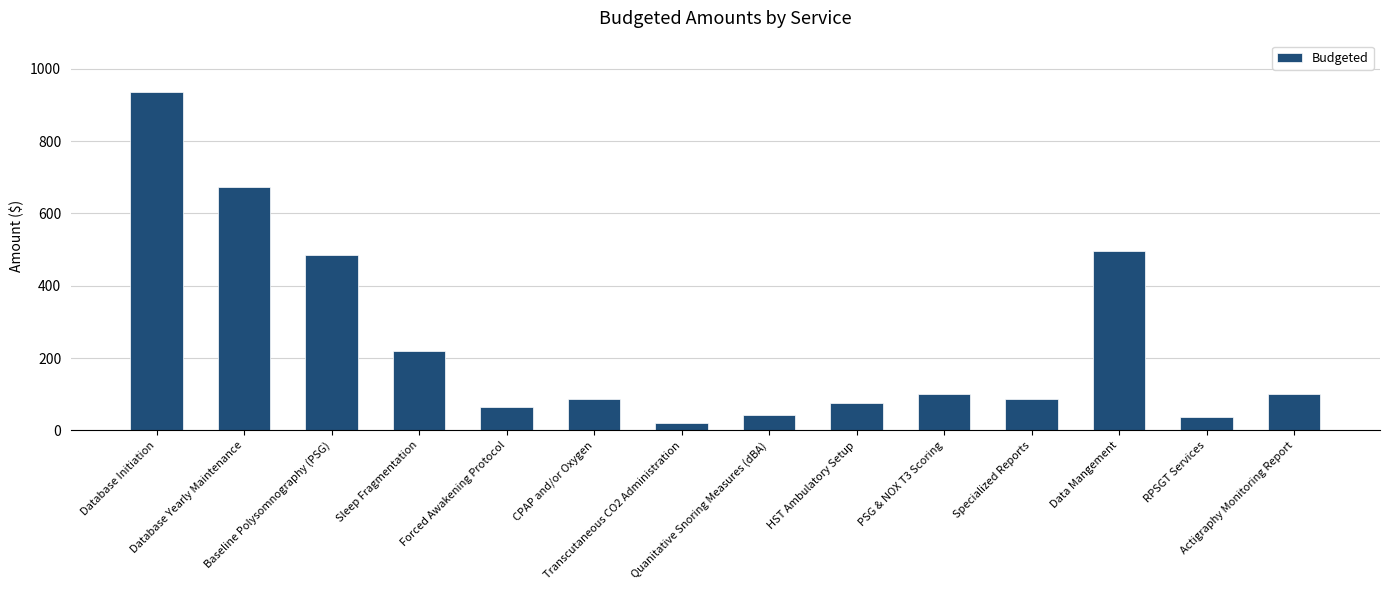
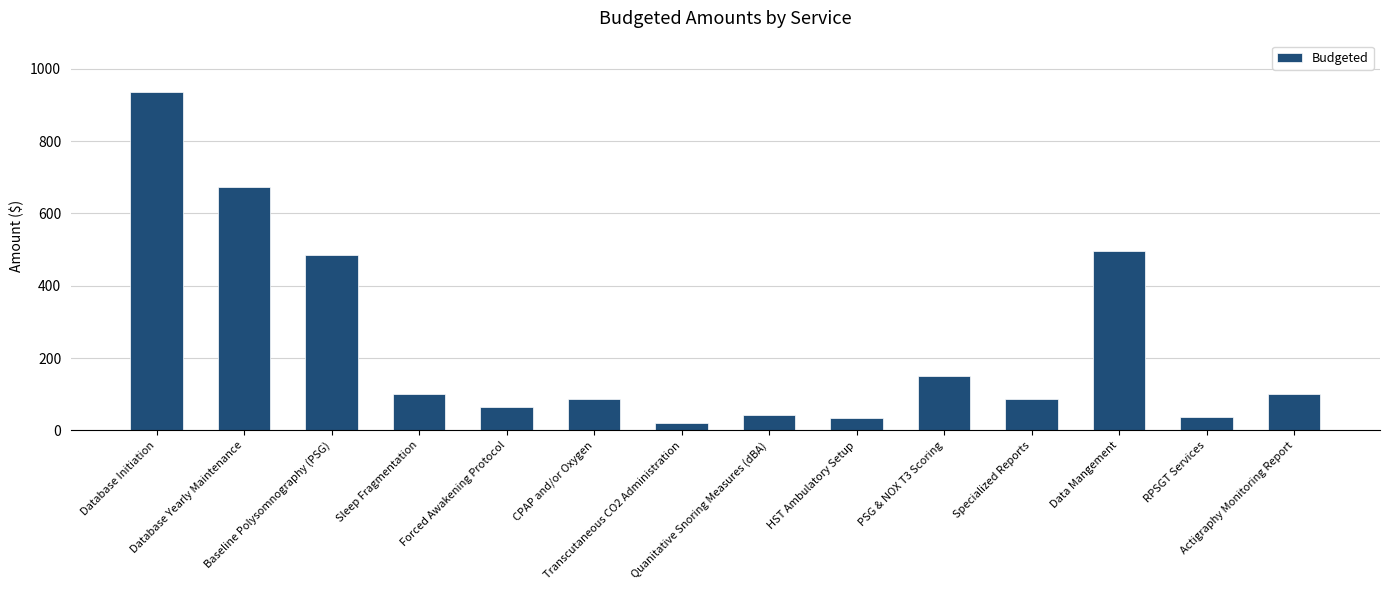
Sleep Fragmentation: 220 -> 100
HST Ambulatory Setup: 80 -> 30
PSG & NOX T3 Scoring: 100 -> 150
